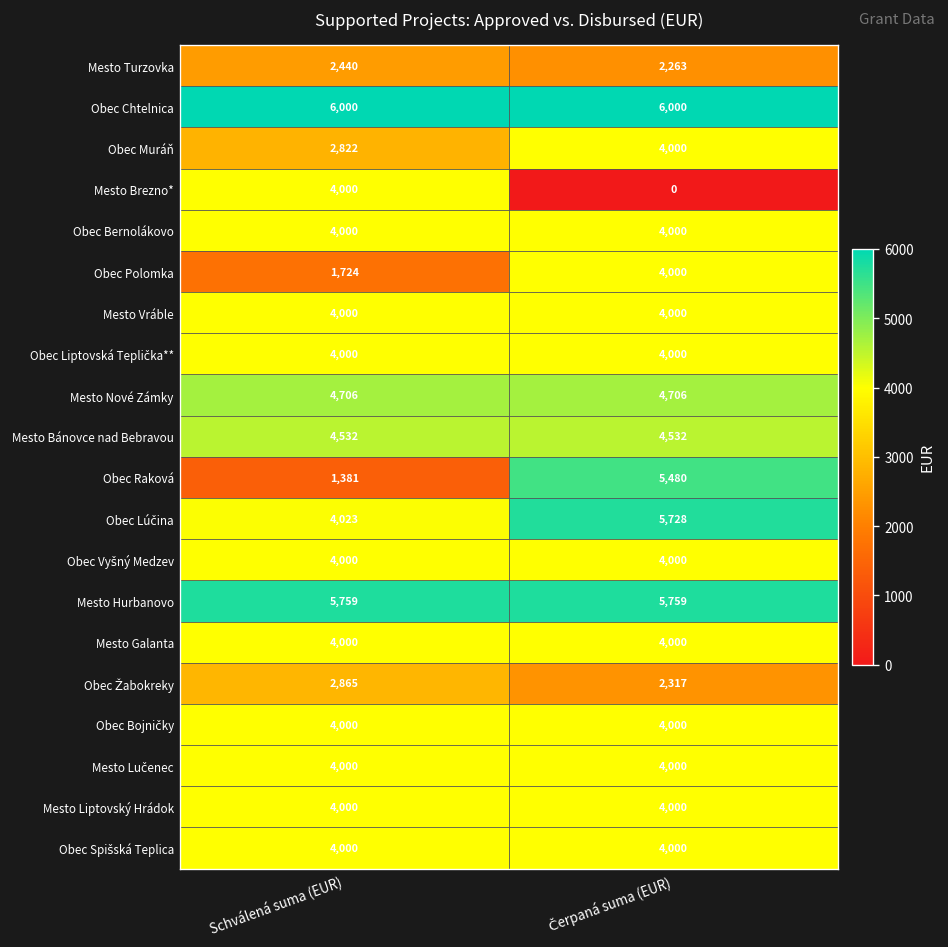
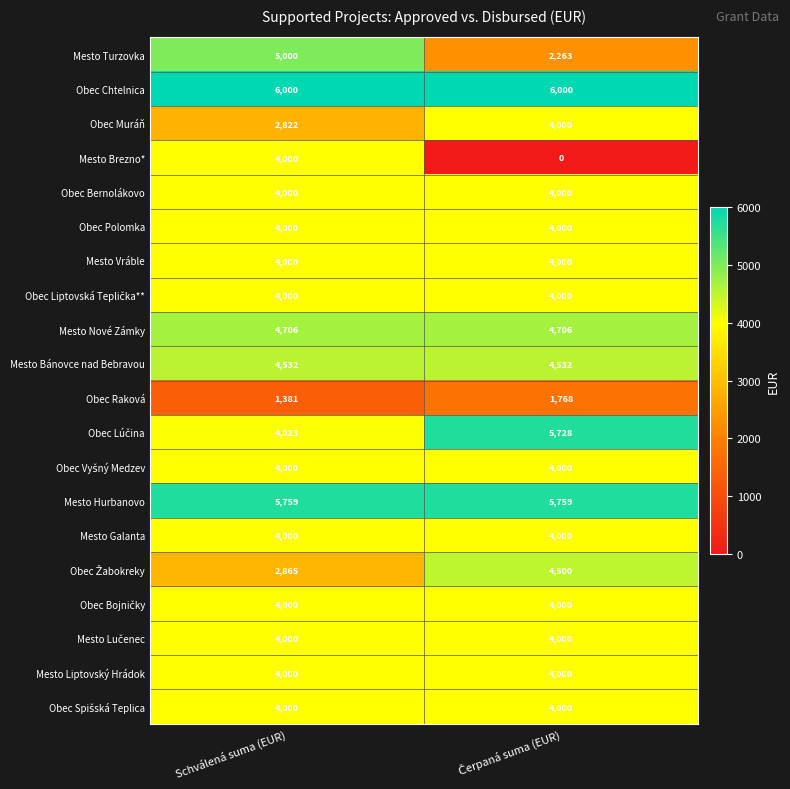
Mesto Turzovka, Schválená suma (EUR): 2,440 -> 5,000
Obec Polomka, Schválená suma (EUR): 1,724 -> 4,000
Obec Raková, Čerpaná suma (EUR): 5,480 -> 1,768
Obec Žabokreky, Čerpaná suma (EUR): 2,317 -> 4,500
